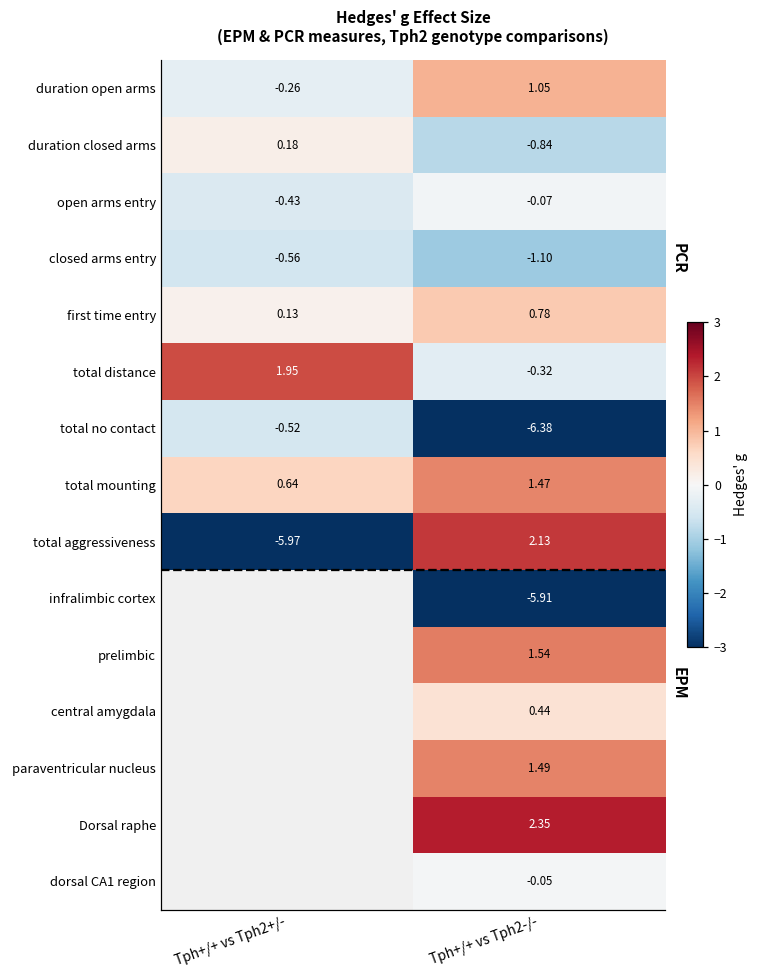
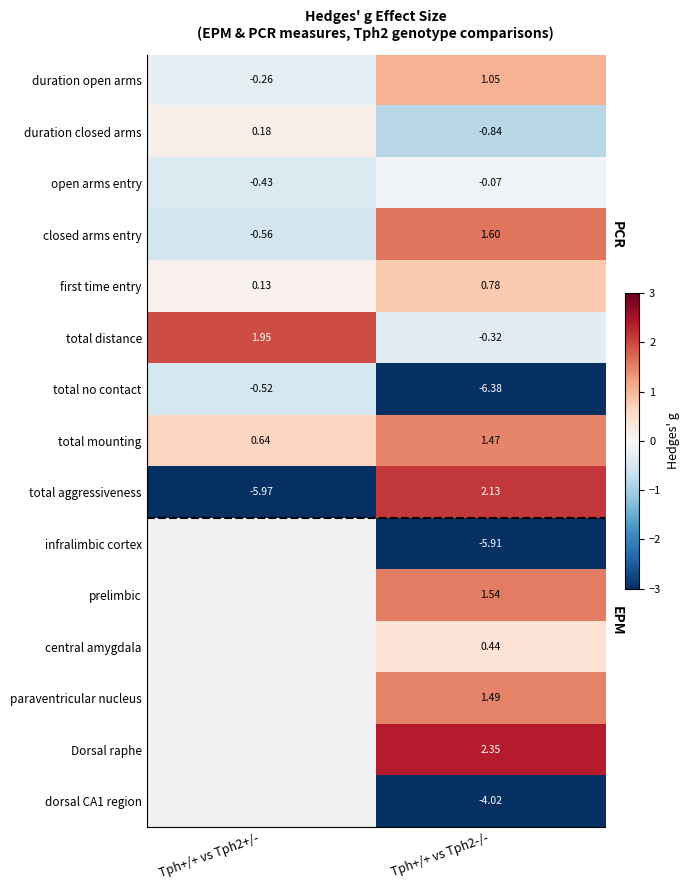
closed arms entry, Tph+/+ vs Tph2-/-: -1.10 -> 1.60
dorsal CA1 region, Tph+/+ vs Tph2-/-: -0.05 -> -4.02
